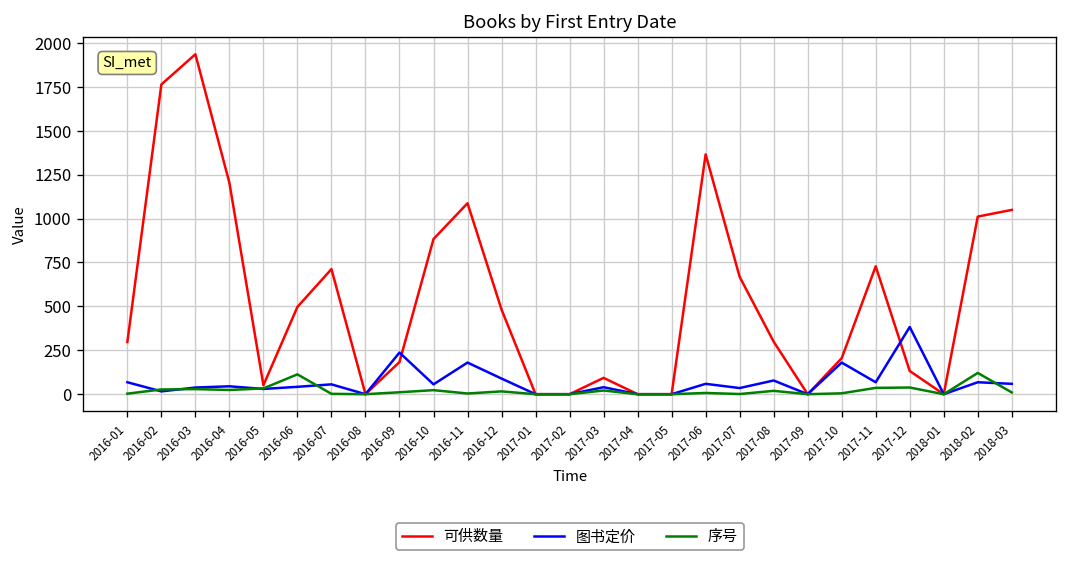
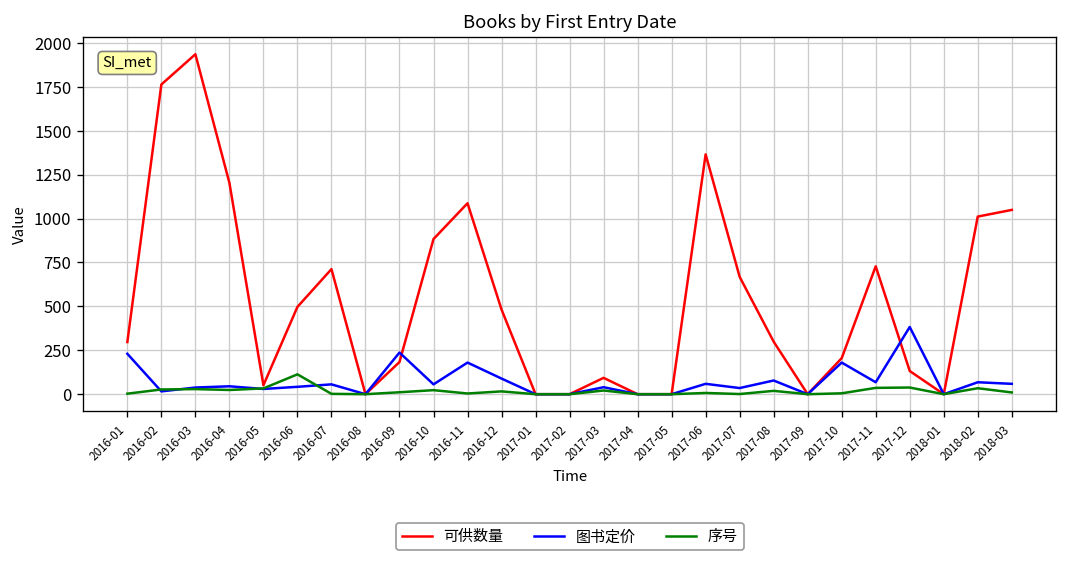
图书定价, 2016-01: 70 -> 230
序号, 2018-02: 120 -> 30
